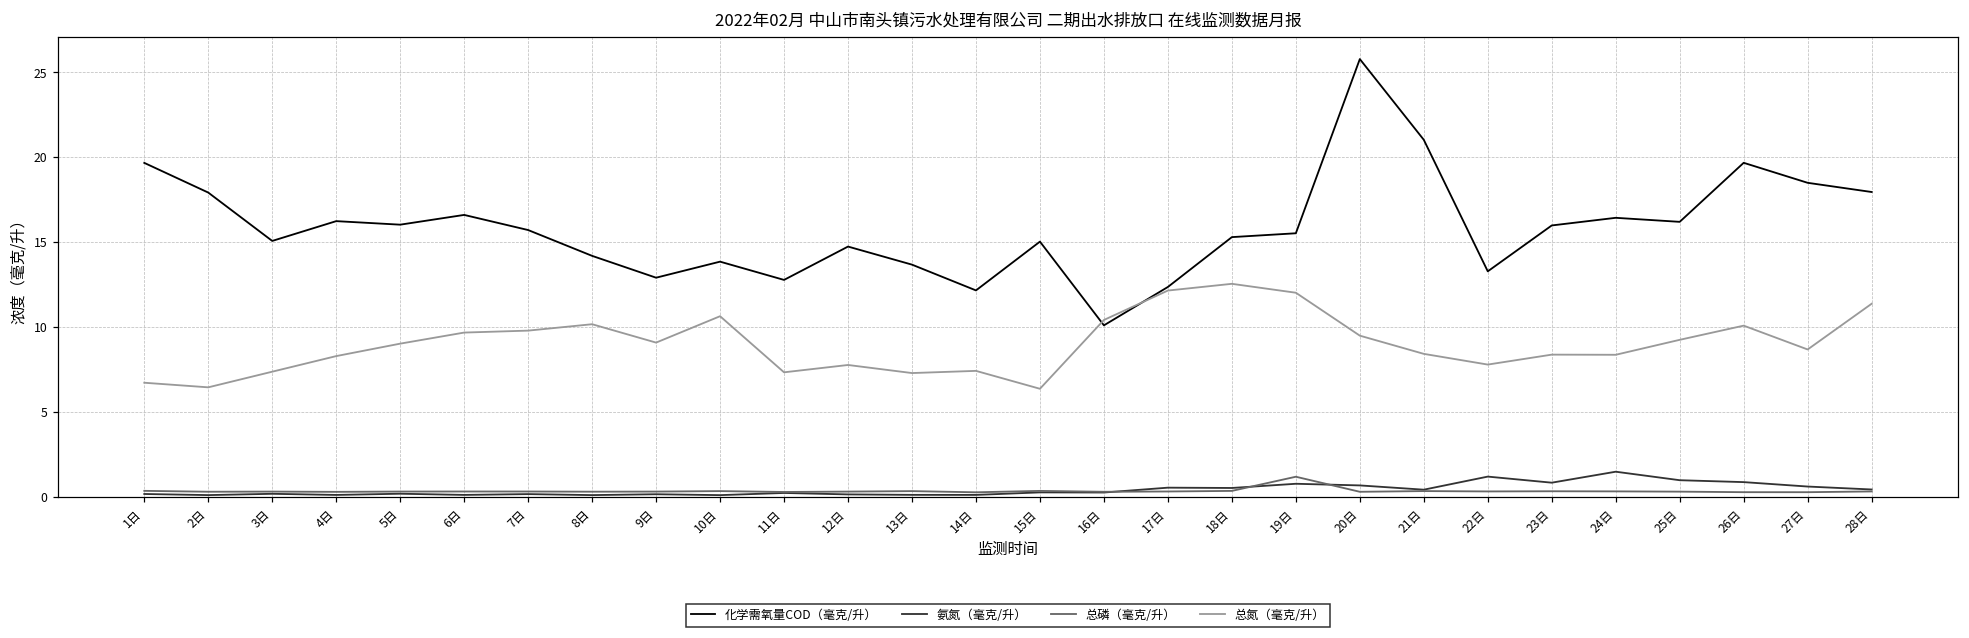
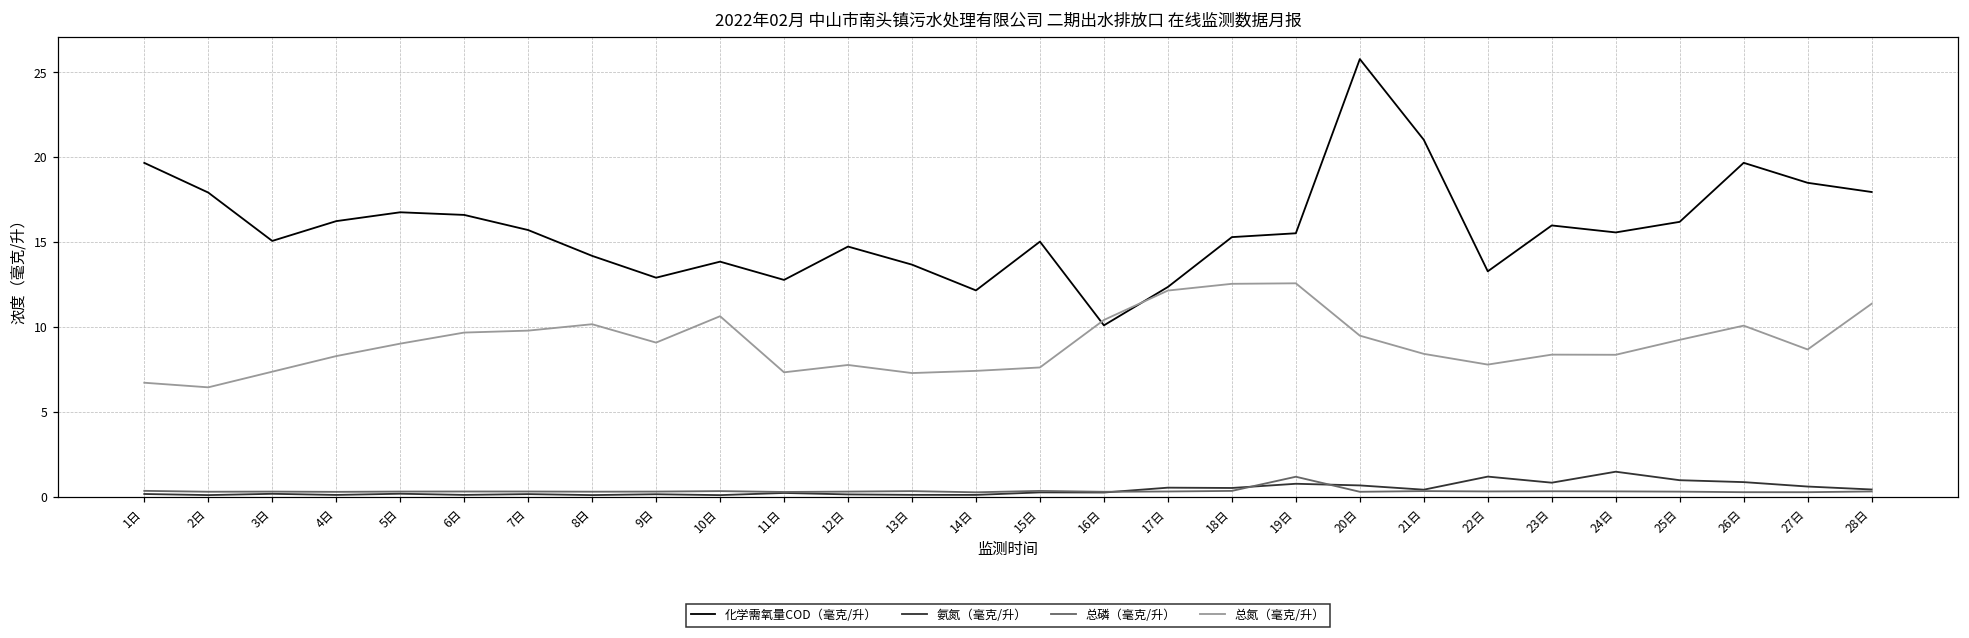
化学需氧量COD（毫克/升）, 5日: 16.0 -> 16.8
总氮（毫克/升）, 15日: 6.4 -> 7.6
总氮（毫克/升）, 19日: 12.0 -> 12.6
化学需氧量COD（毫克/升）, 24日: 16.4 -> 15.6
